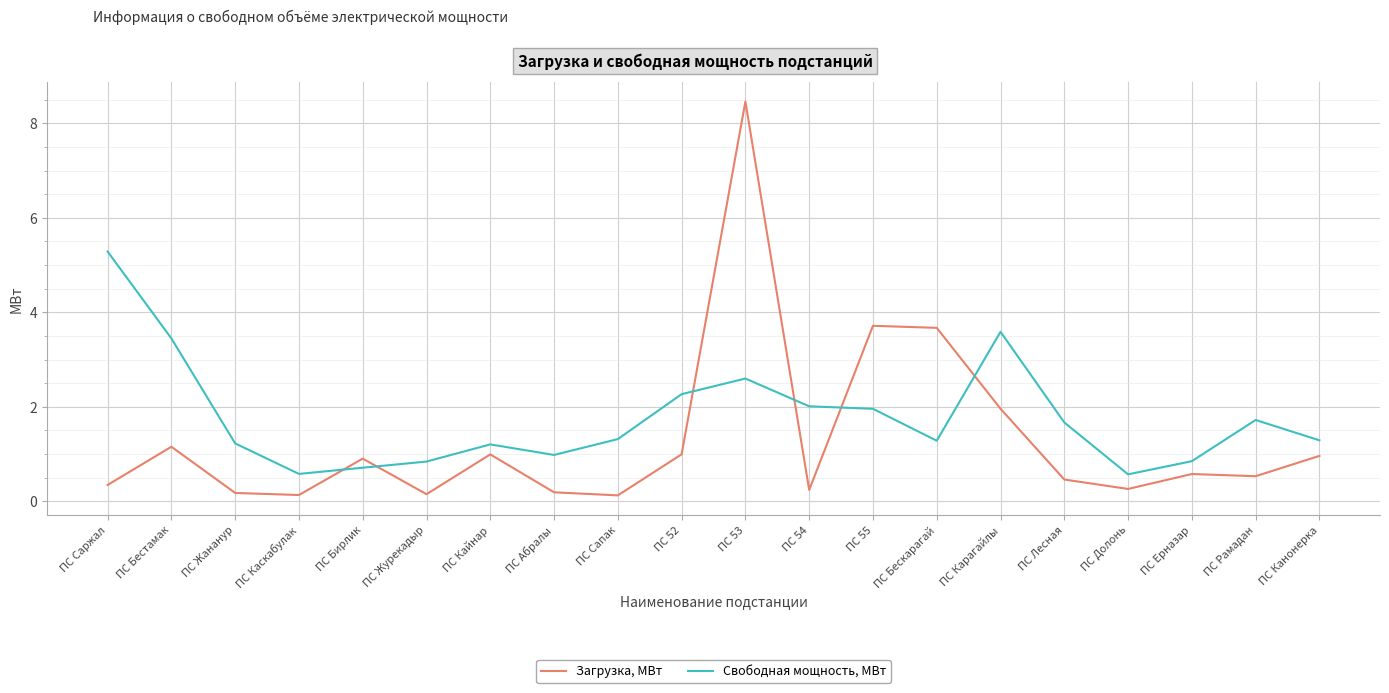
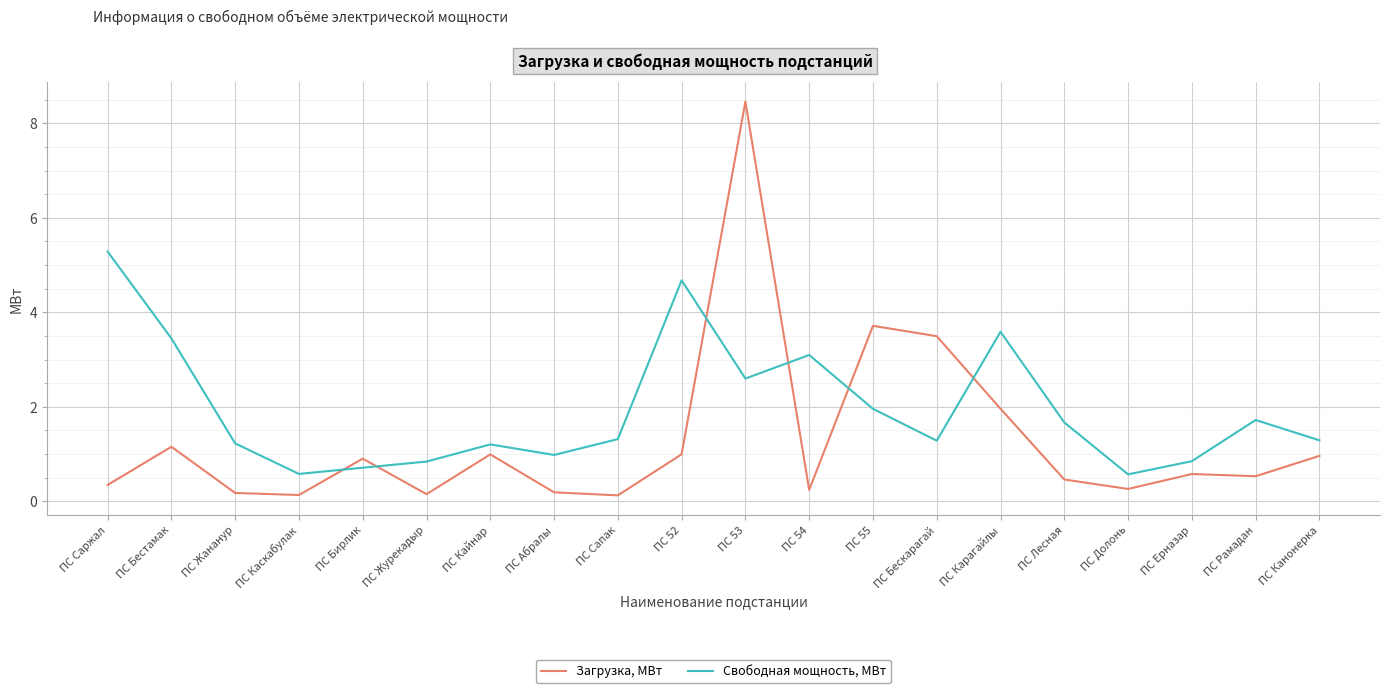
Свободная мощность, МВт, ПС 52: 2.3 -> 4.7
Свободная мощность, МВт, ПС 54: 2.0 -> 3.1
Загрузка, МВт, ПС Бескарагай: 3.7 -> 3.5
